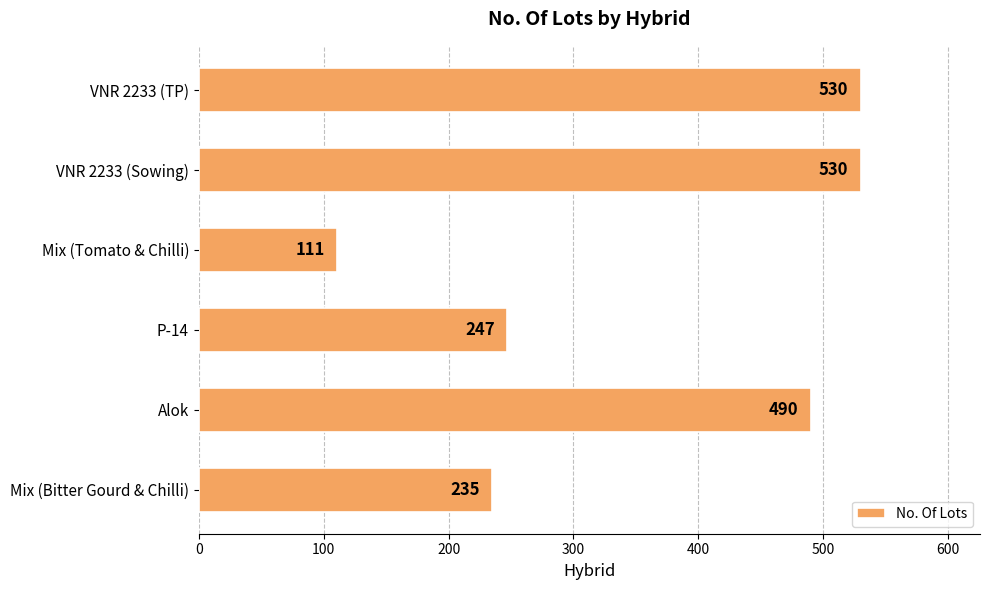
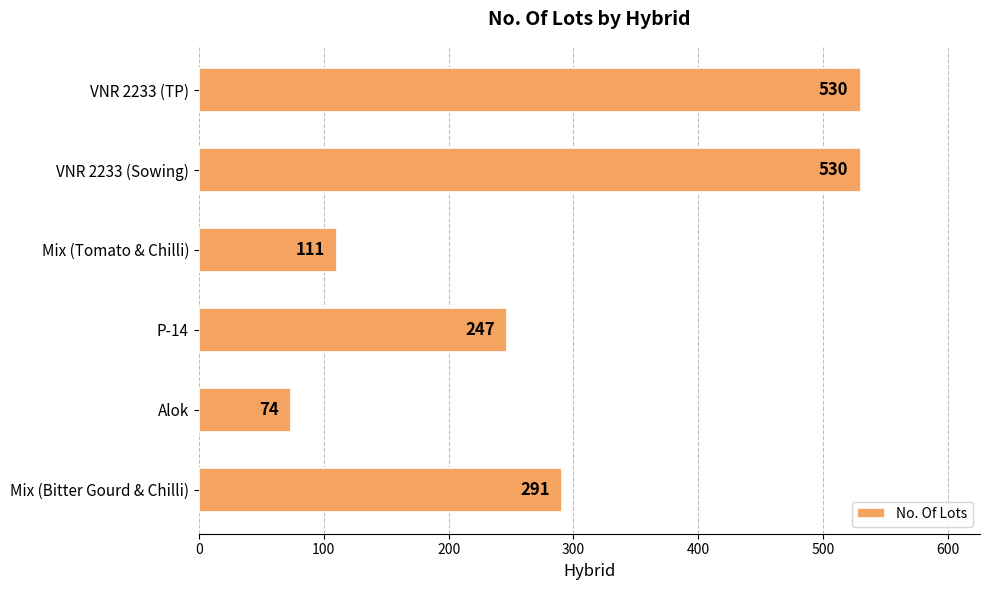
Alok: 490 -> 74
Mix (Bitter Gourd & Chilli): 235 -> 291
